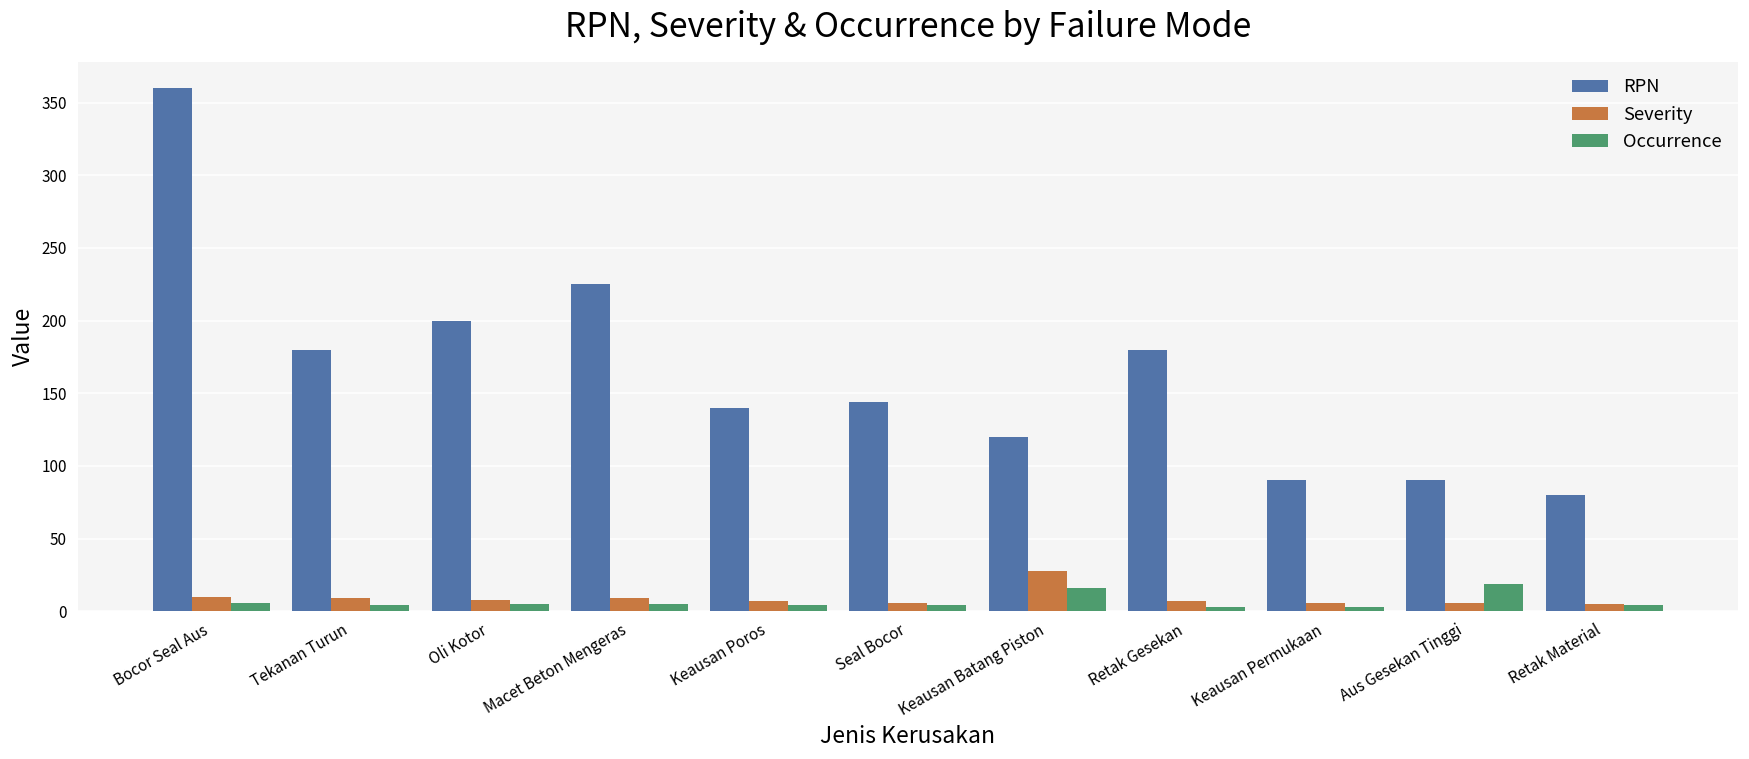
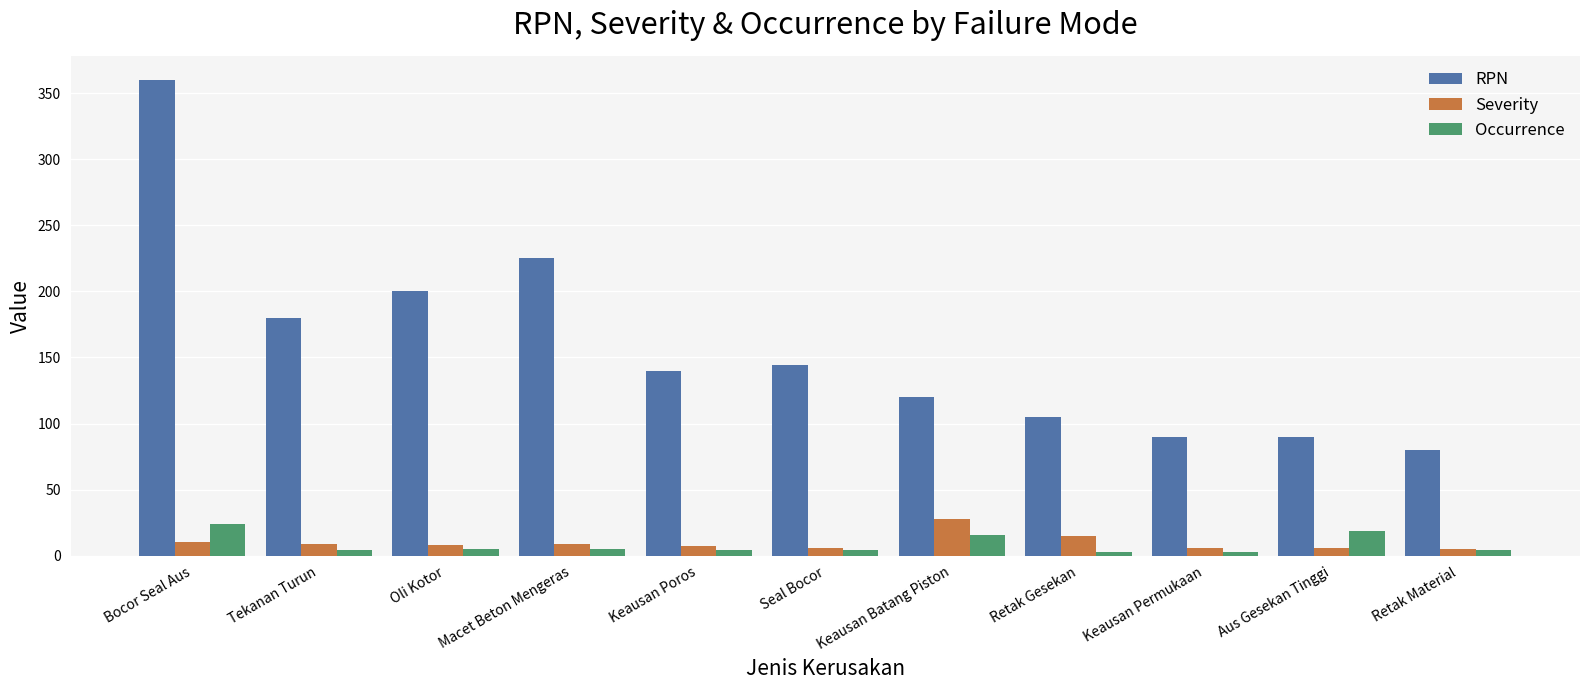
Occurrence, Bocor Seal Aus: 6 -> 24
RPN, Retak Gesekan: 180 -> 105
Severity, Retak Gesekan: 7 -> 15
